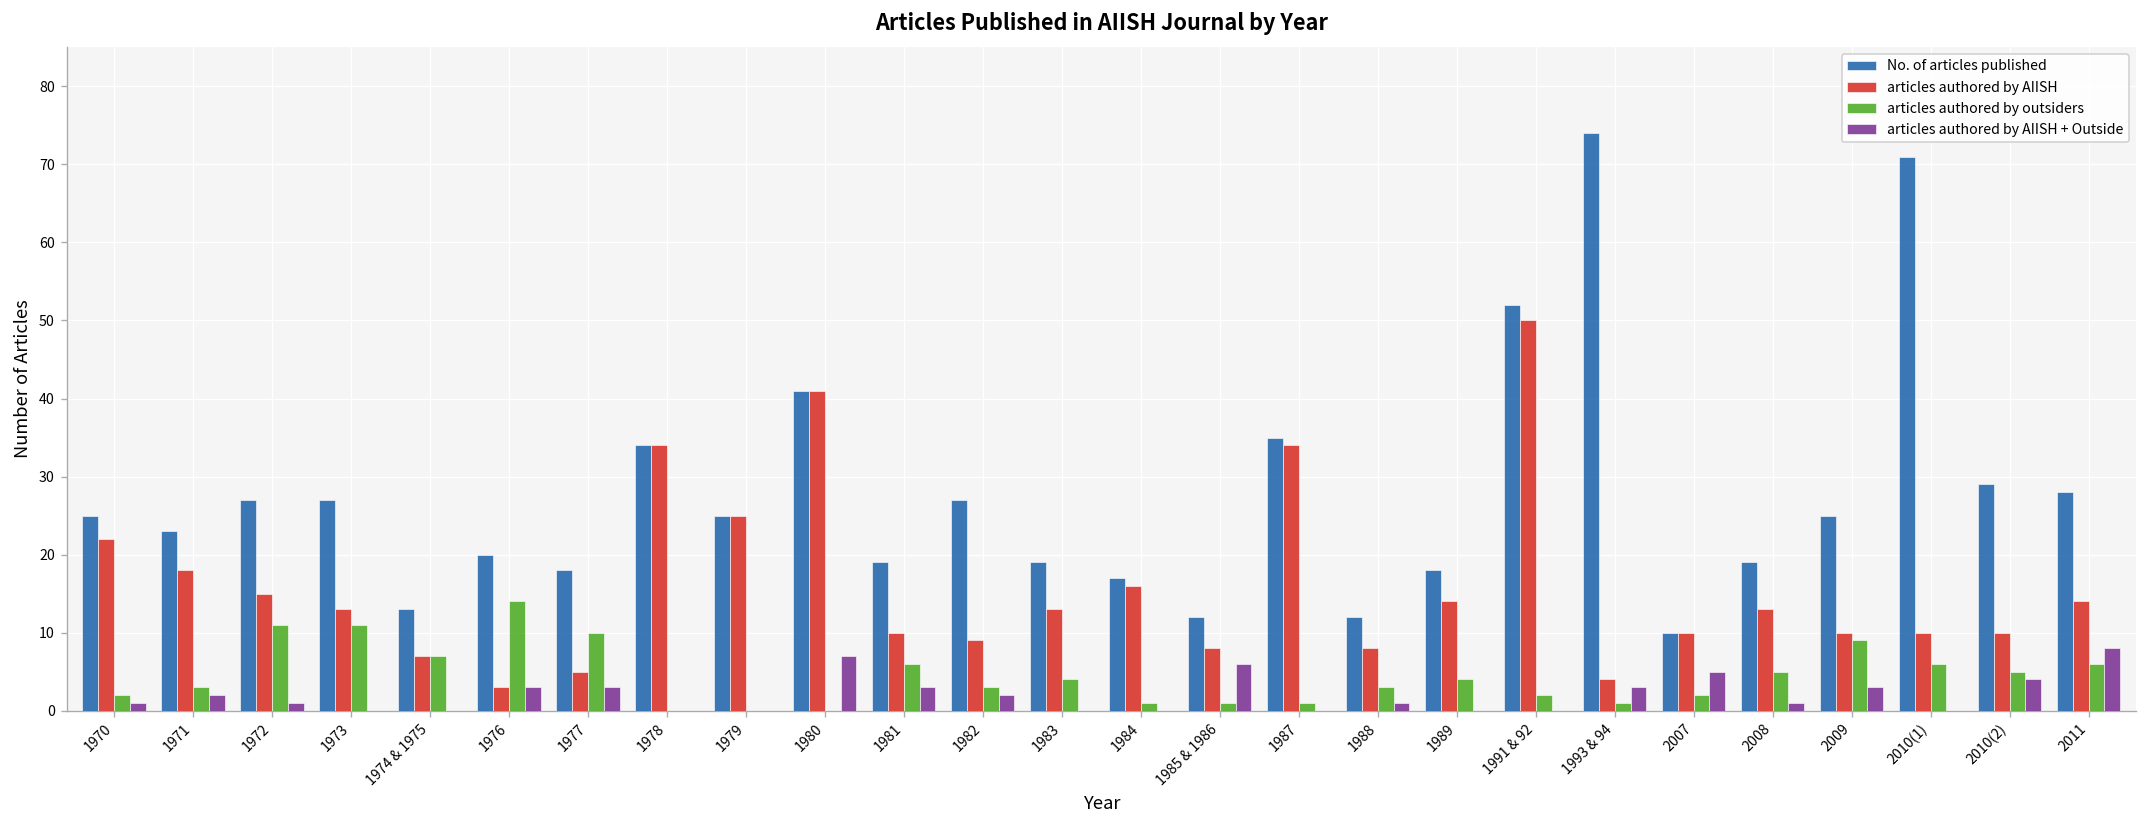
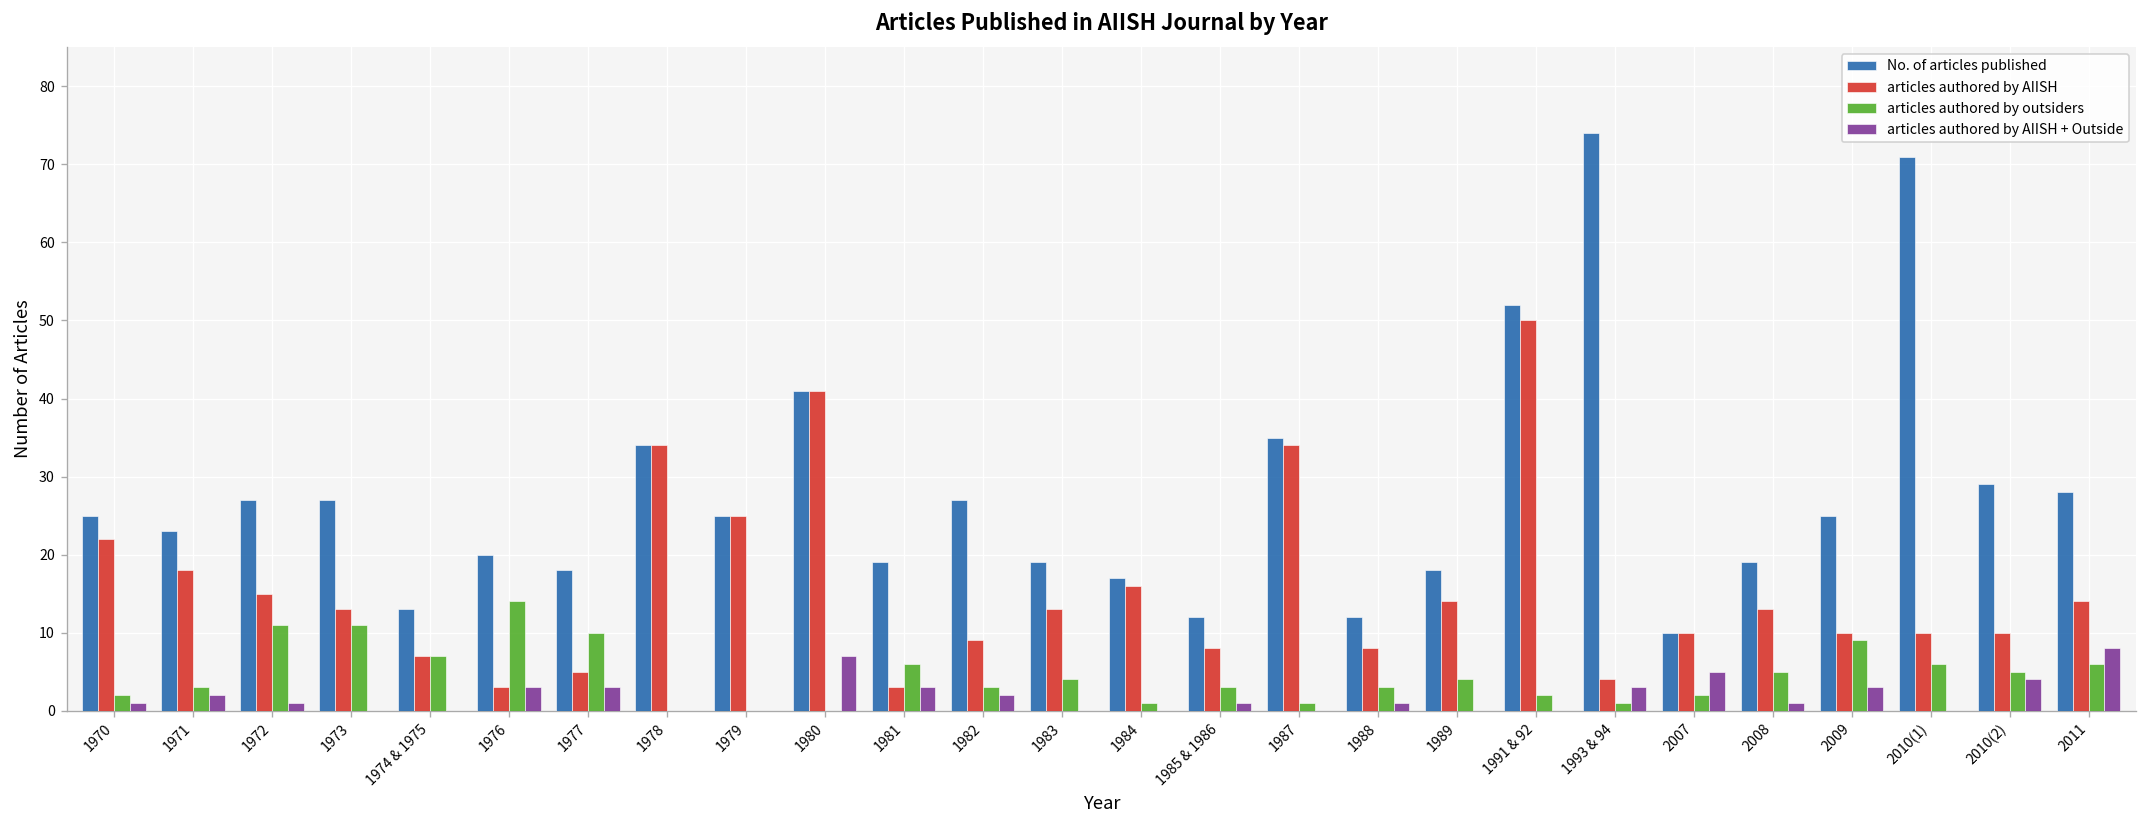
articles authored by AIISH, 1981: 10 -> 3
articles authored by outsiders, 1985 & 1986: 1 -> 3
articles authored by AIISH + Outside, 1985 & 1986: 6 -> 1
